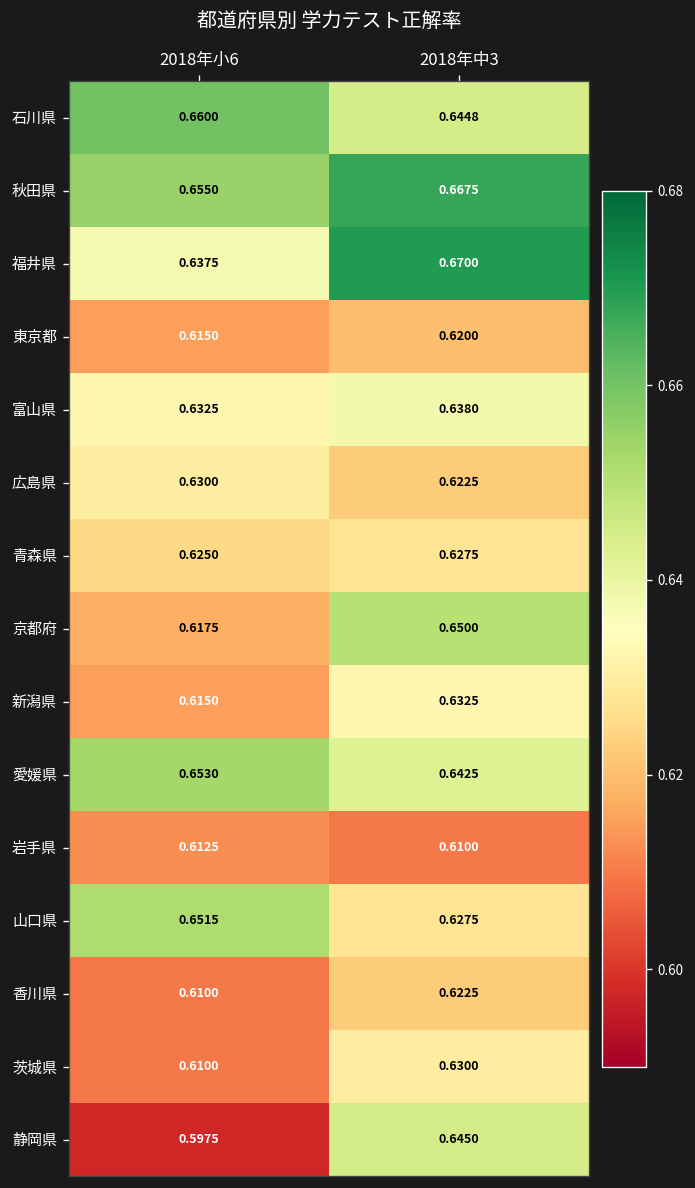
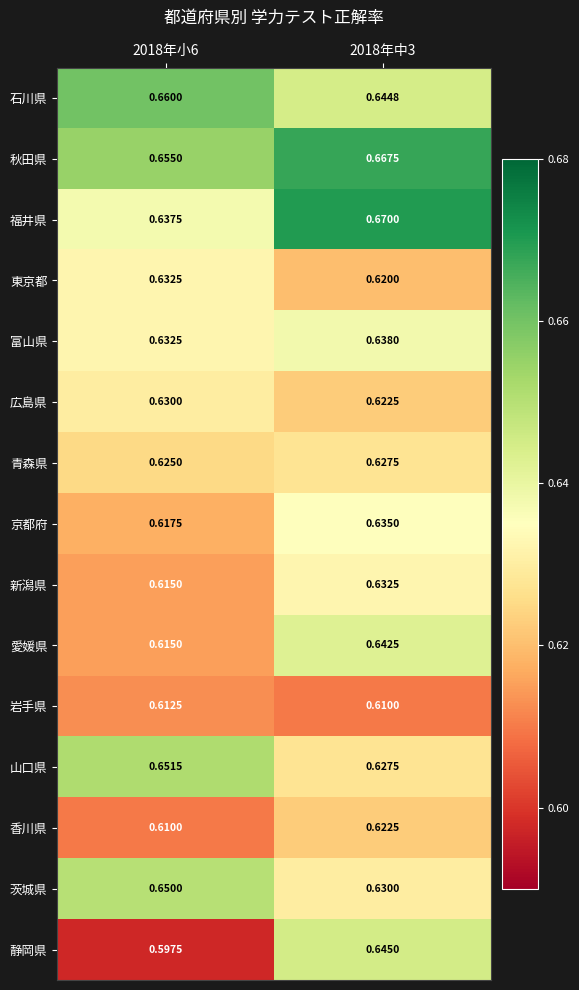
東京都, 2018年小6: 0.6150 -> 0.6325
京都府, 2018年中3: 0.6500 -> 0.6350
愛媛県, 2018年小6: 0.6530 -> 0.6150
茨城県, 2018年小6: 0.6100 -> 0.6500
